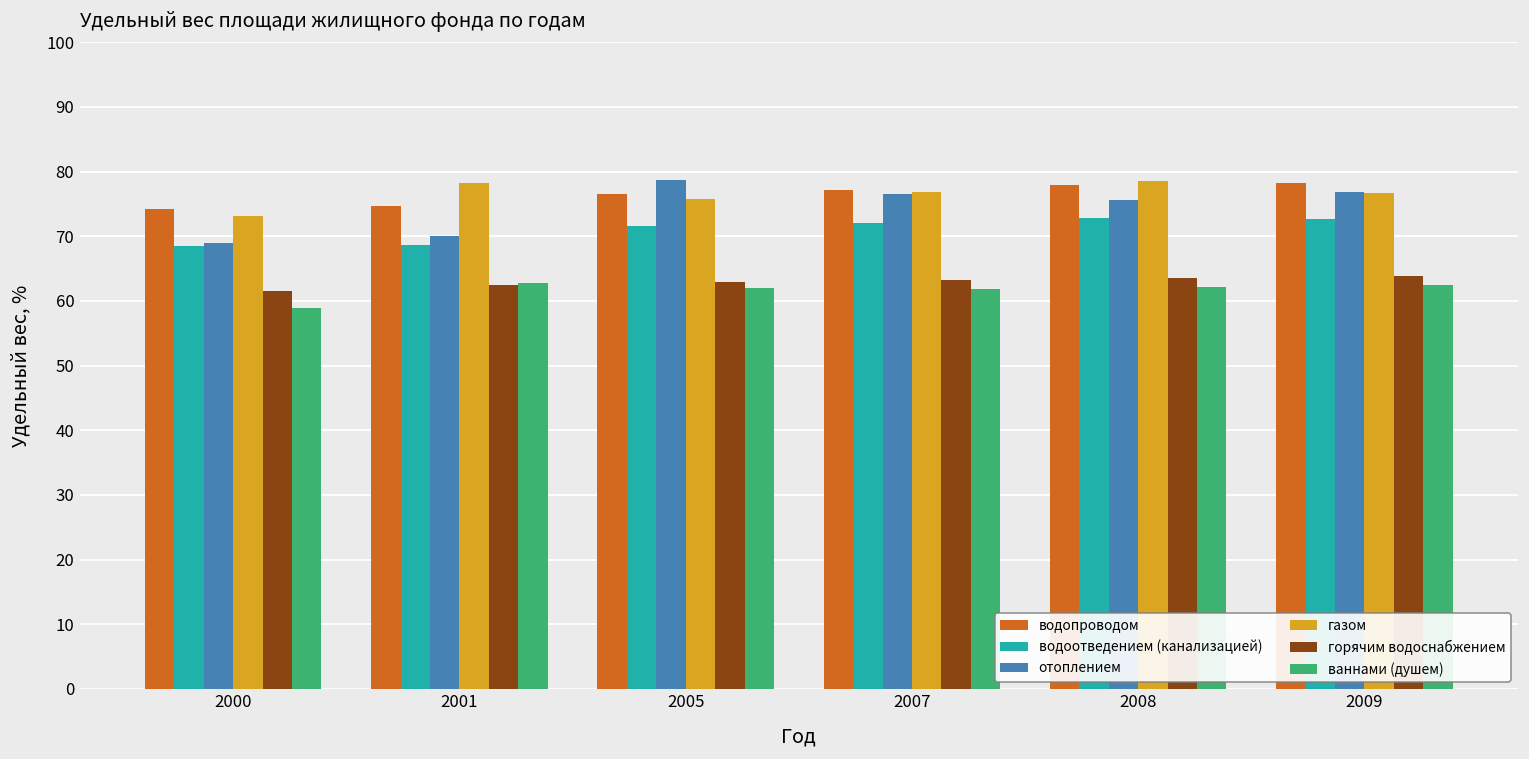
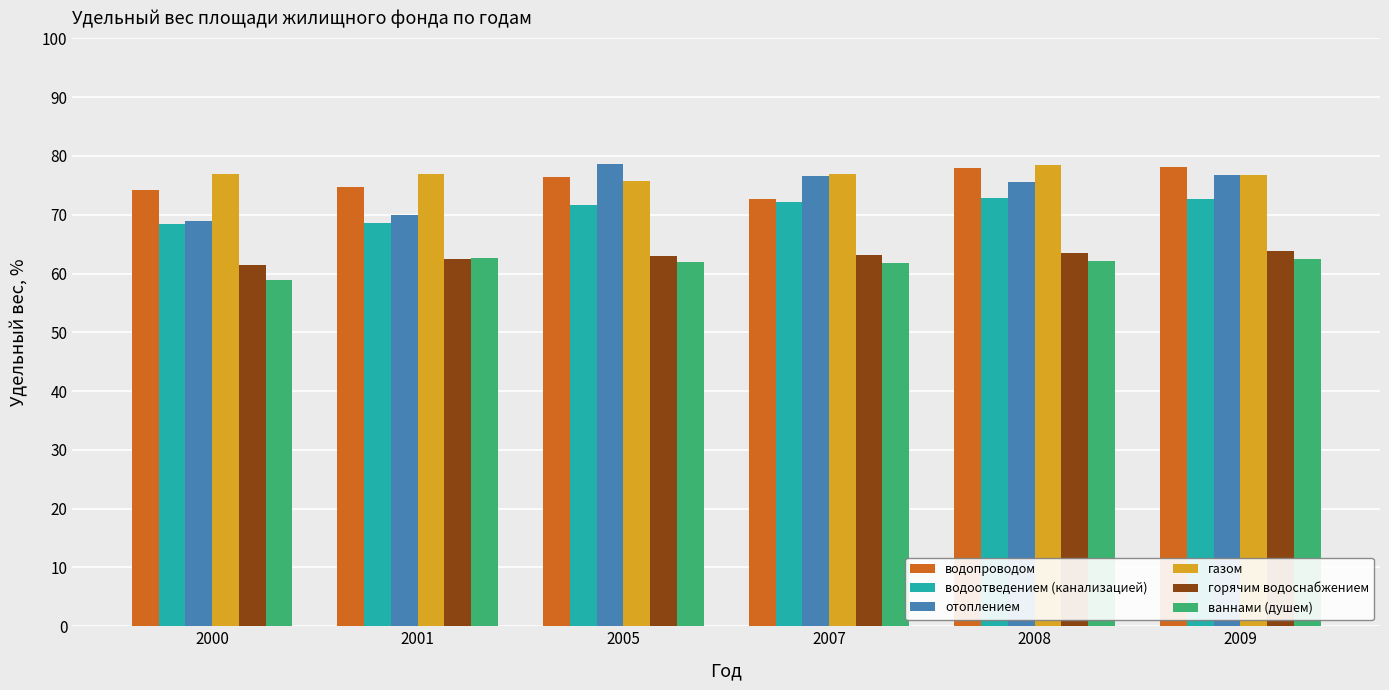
газом, 2000: 73 -> 77
газом, 2001: 78 -> 77
водопроводом, 2007: 77 -> 73
